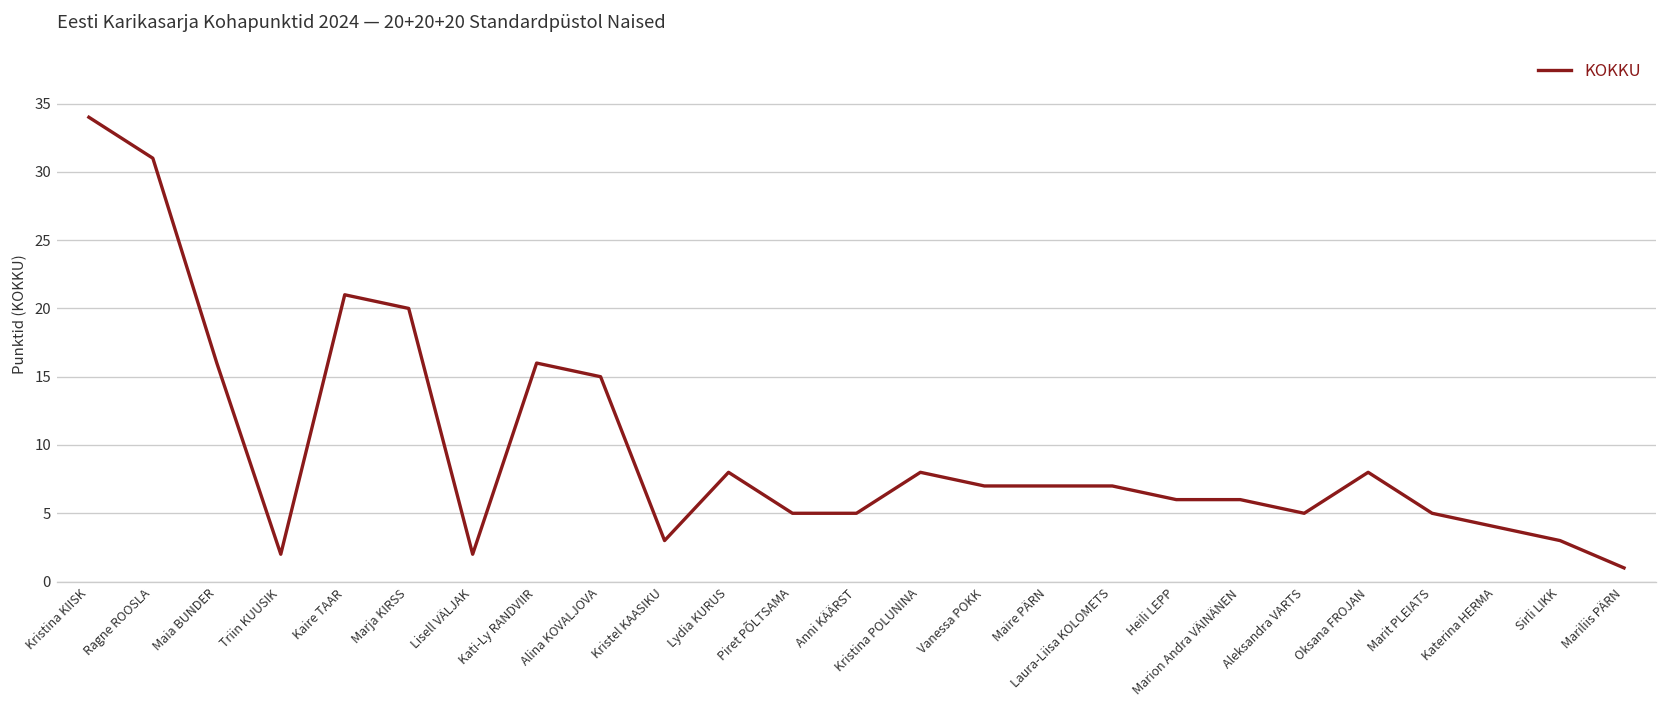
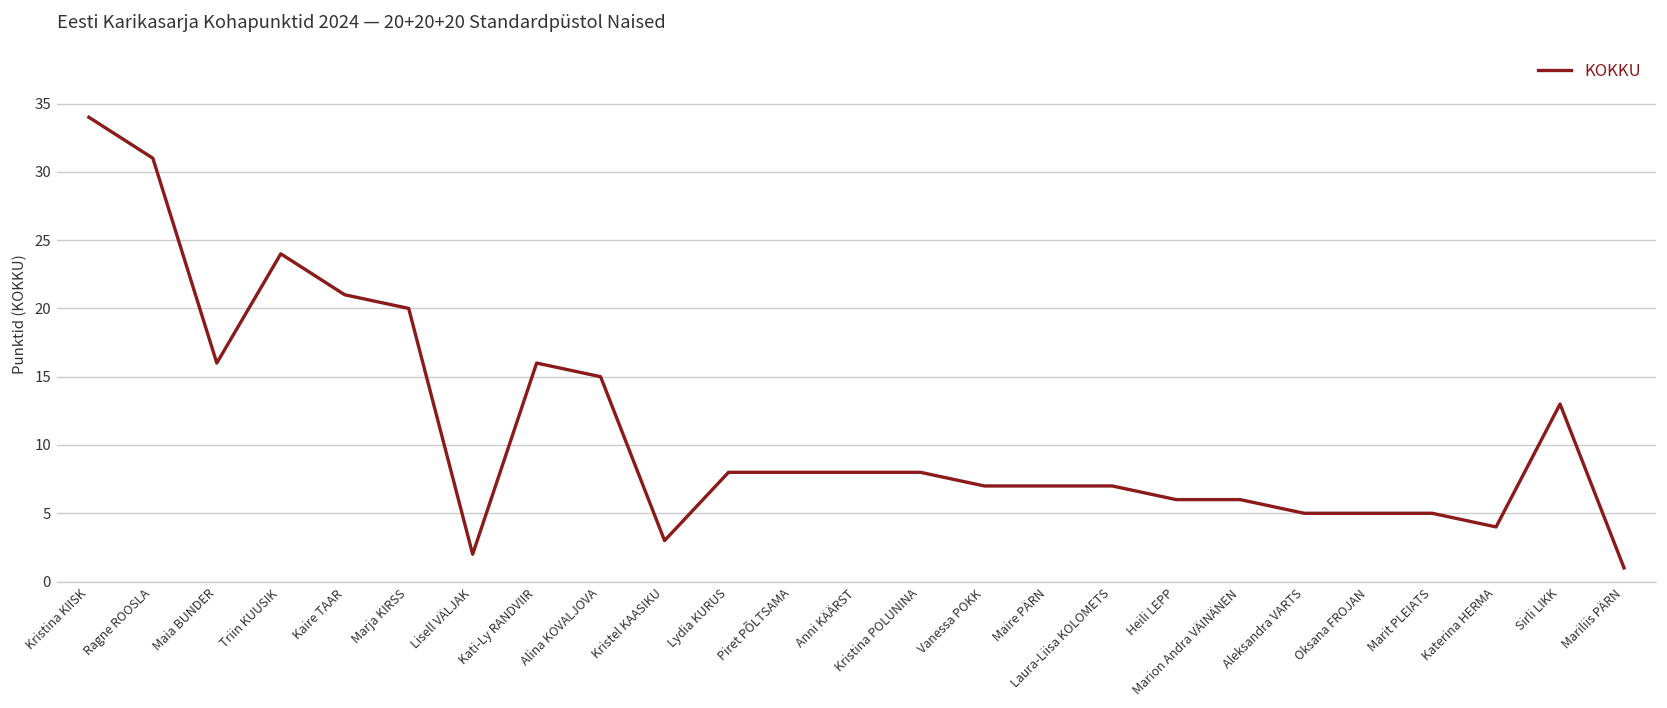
Triin KUUSIK: 2 -> 24
Piret PÕLTSAMA: 5 -> 8
Anni KÄÄRST: 5 -> 8
Oksana FROJAN: 8 -> 5
Sirli LIKK: 3 -> 13
